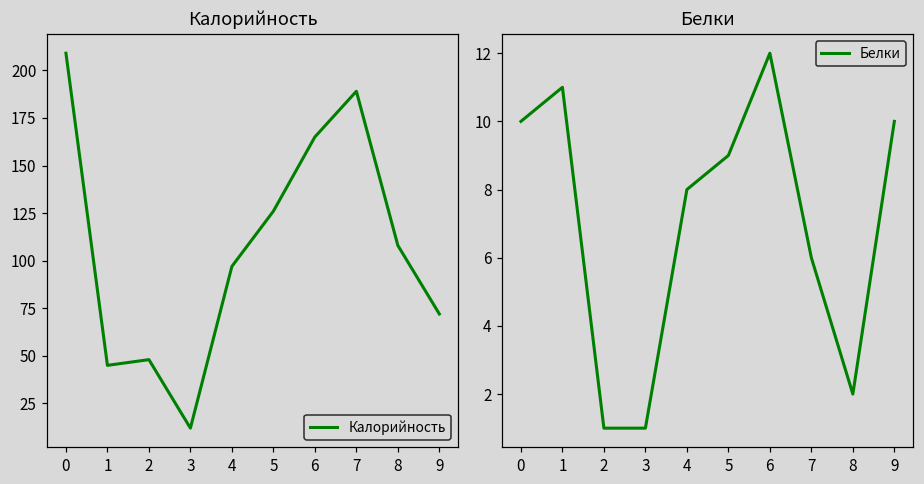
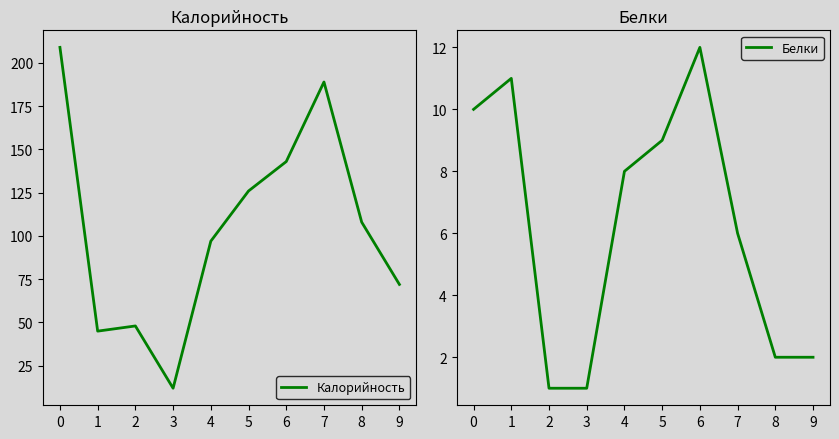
Калорийность, 6: 165 -> 143
Белки, 9: 10 -> 2
